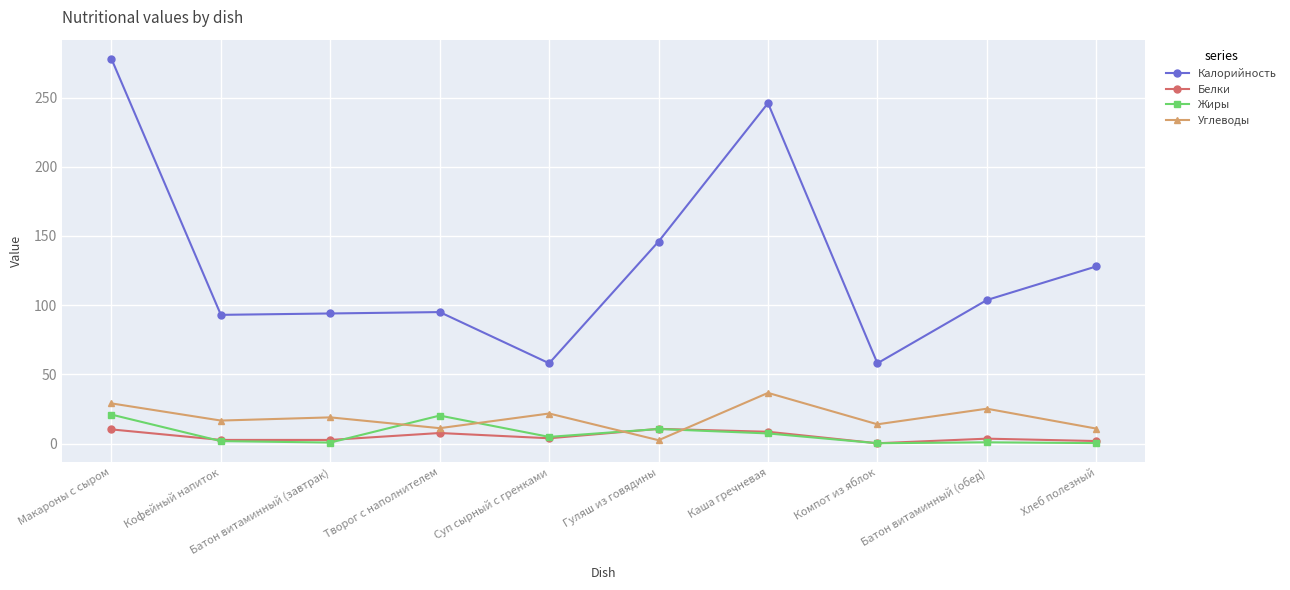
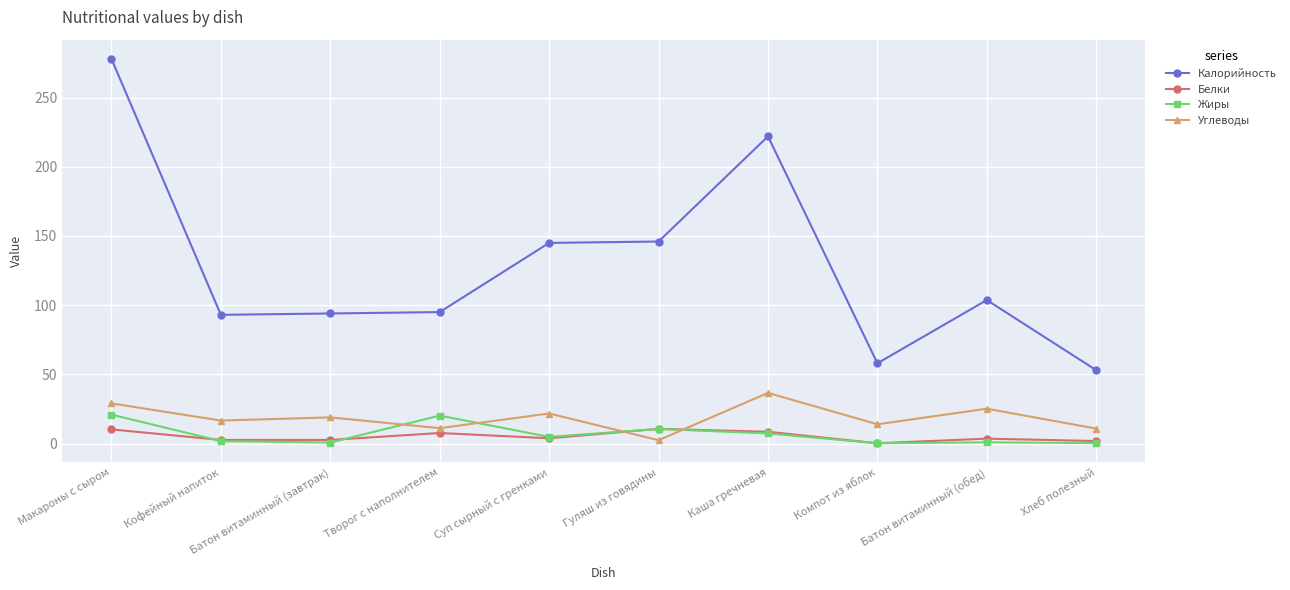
Калорийность, Суп сырный с гренками: 58 -> 145
Калорийность, Каша гречневая: 246 -> 222
Калорийность, Хлеб полезный: 128 -> 53
